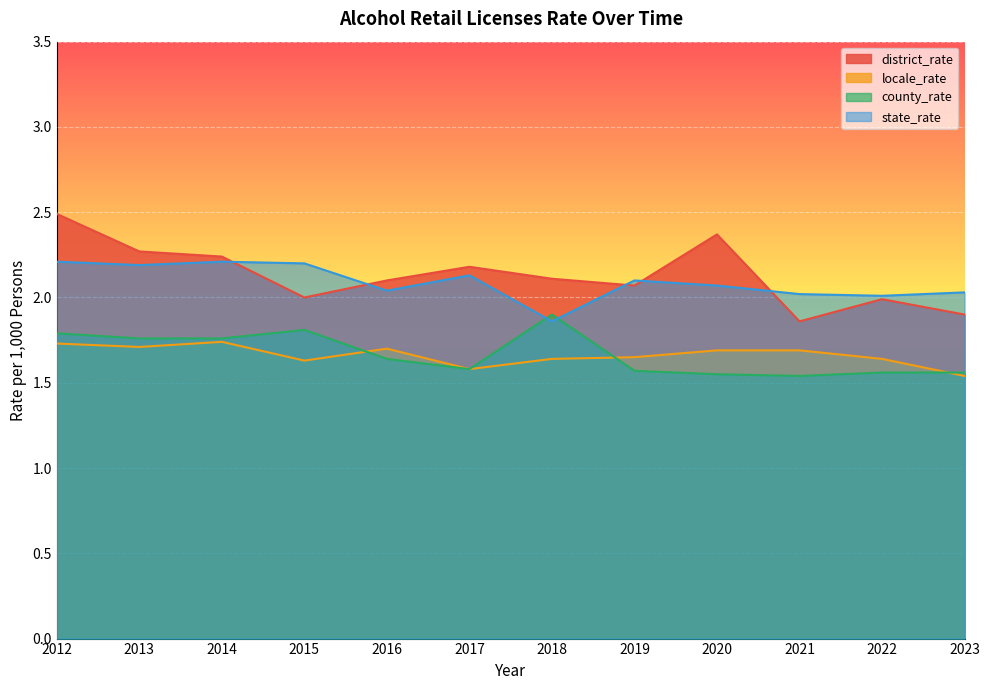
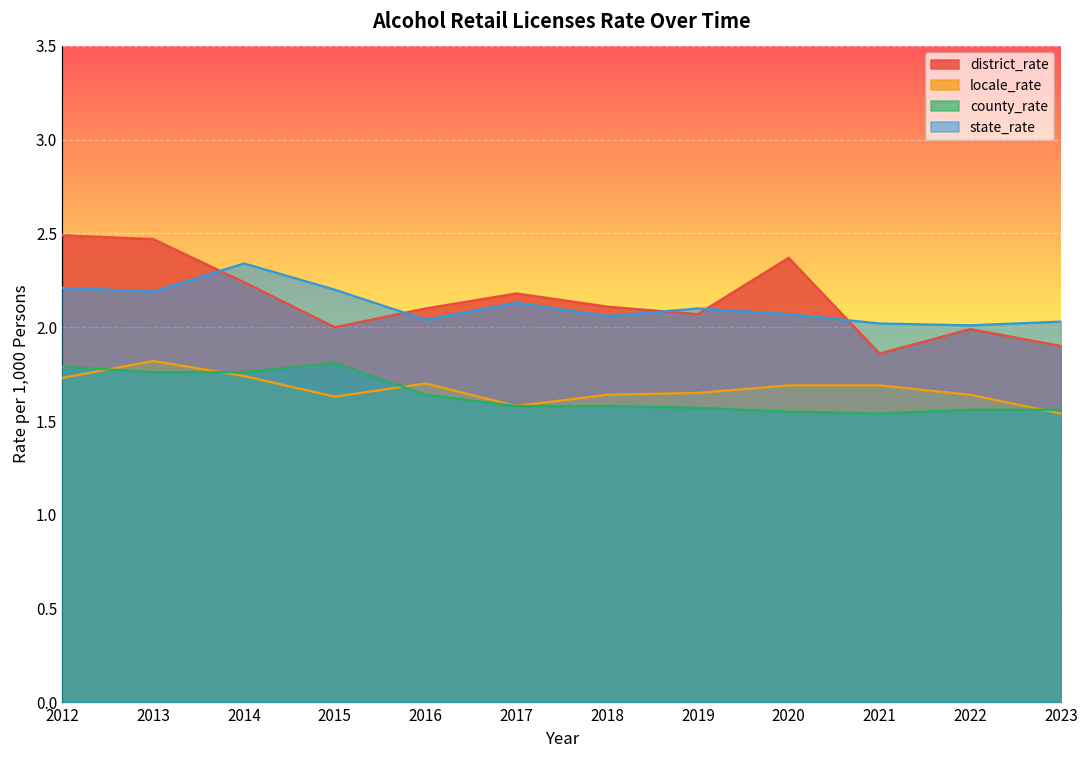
district_rate, 2013: 2.27 -> 2.47
locale_rate, 2013: 1.71 -> 1.82
state_rate, 2014: 2.21 -> 2.34
county_rate, 2018: 1.90 -> 1.58
state_rate, 2018: 1.86 -> 2.06
